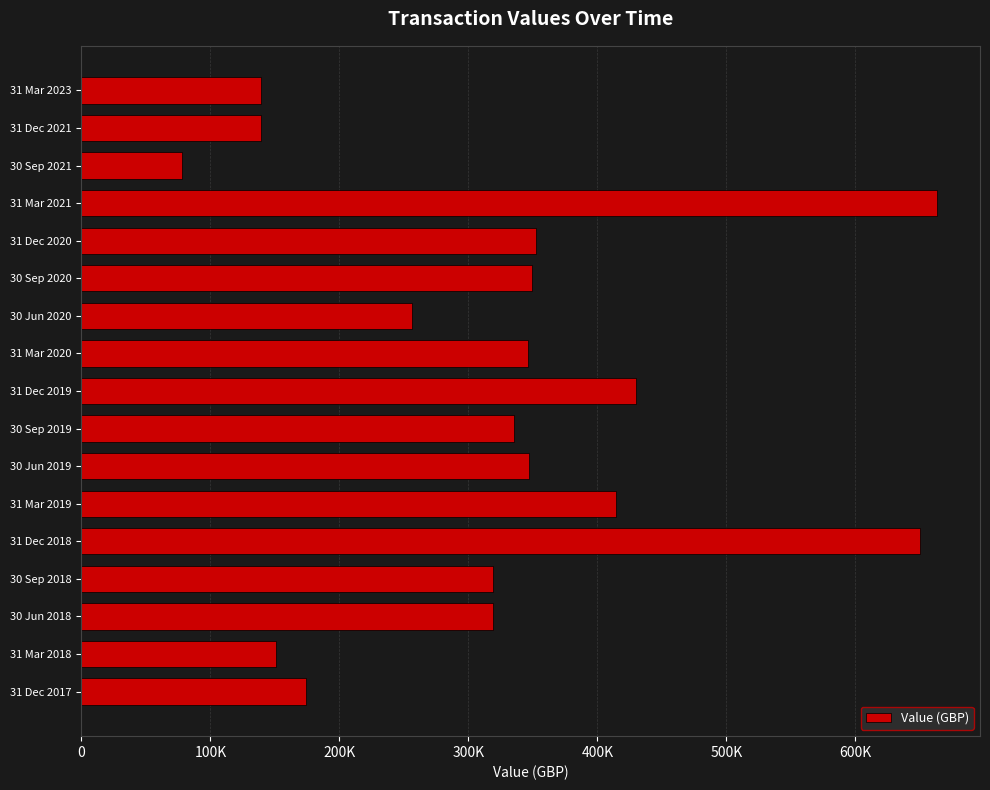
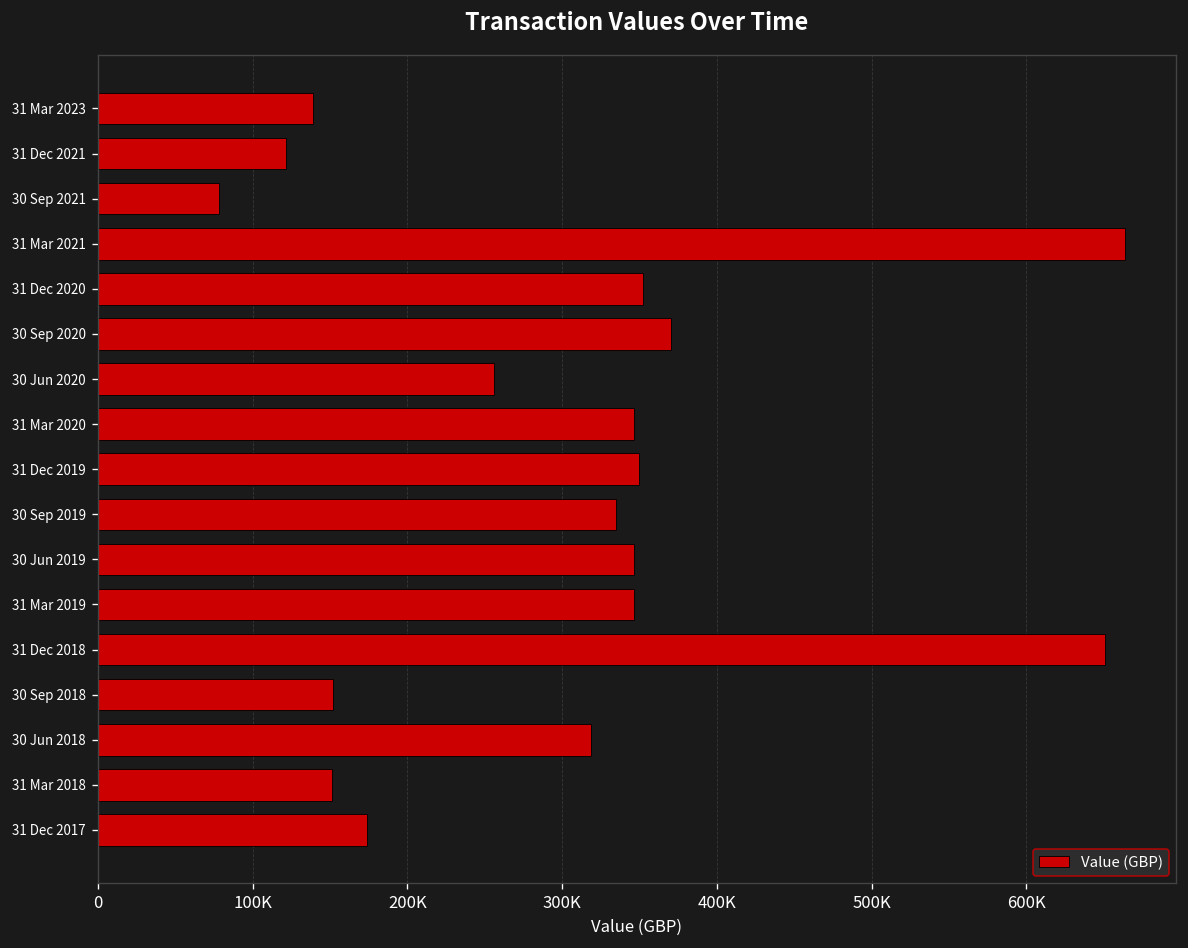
31 Dec 2021: 139000 -> 121000
30 Sep 2020: 349000 -> 370000
31 Dec 2019: 430000 -> 349000
31 Mar 2019: 415000 -> 347000
30 Sep 2018: 319000 -> 152000
